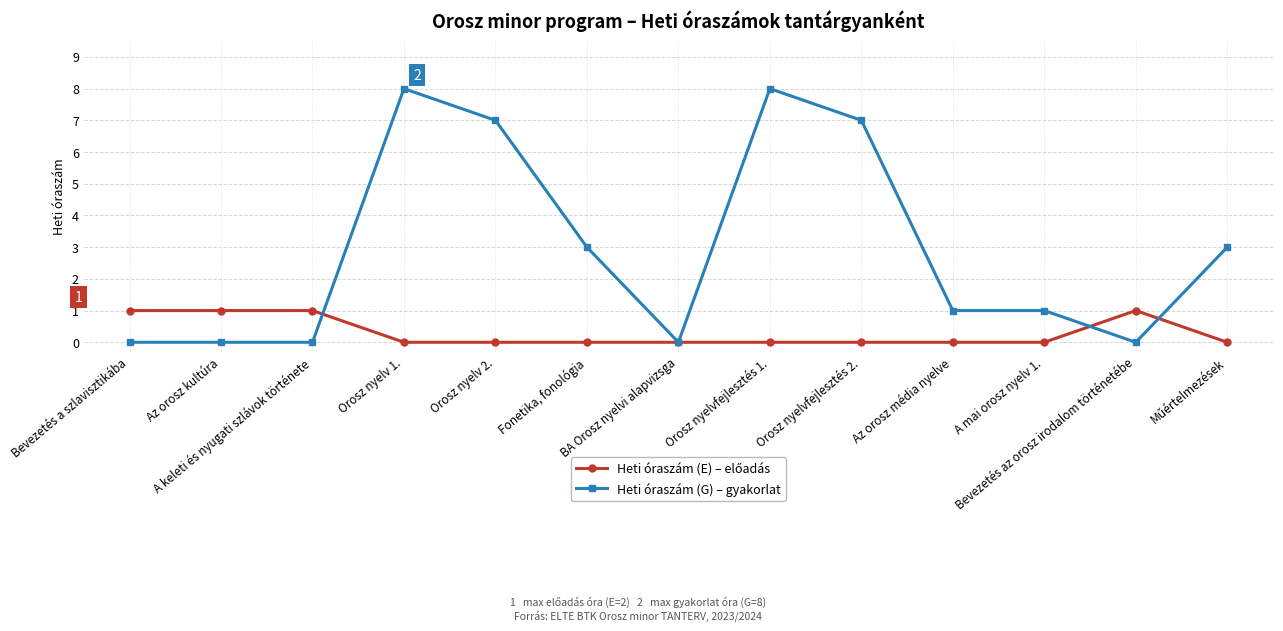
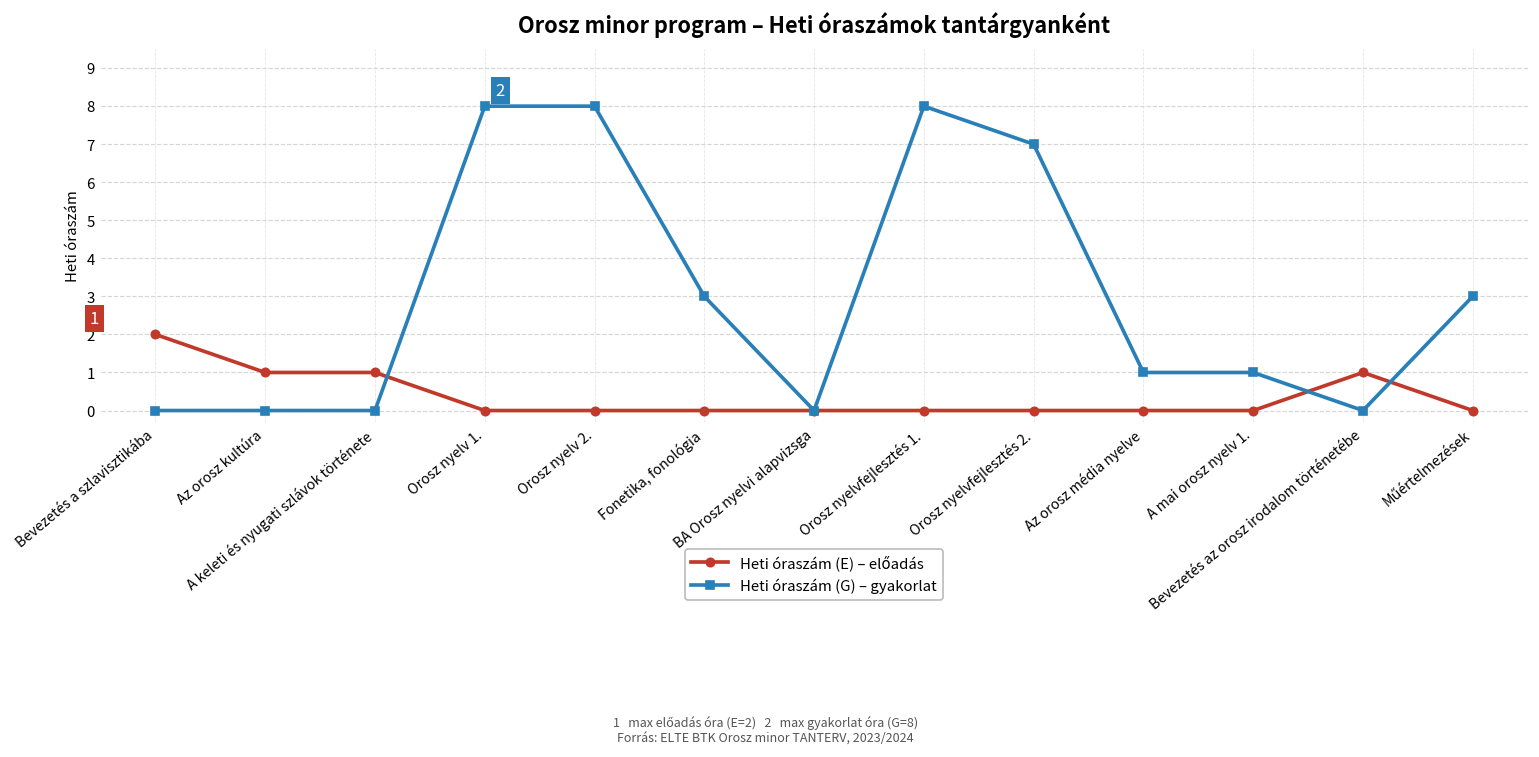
Heti óraszám (E) – előadás, Bevezetés a szlavisztikába: 1 -> 2
Heti óraszám (G) – gyakorlat, Orosz nyelv 2.: 7 -> 8
